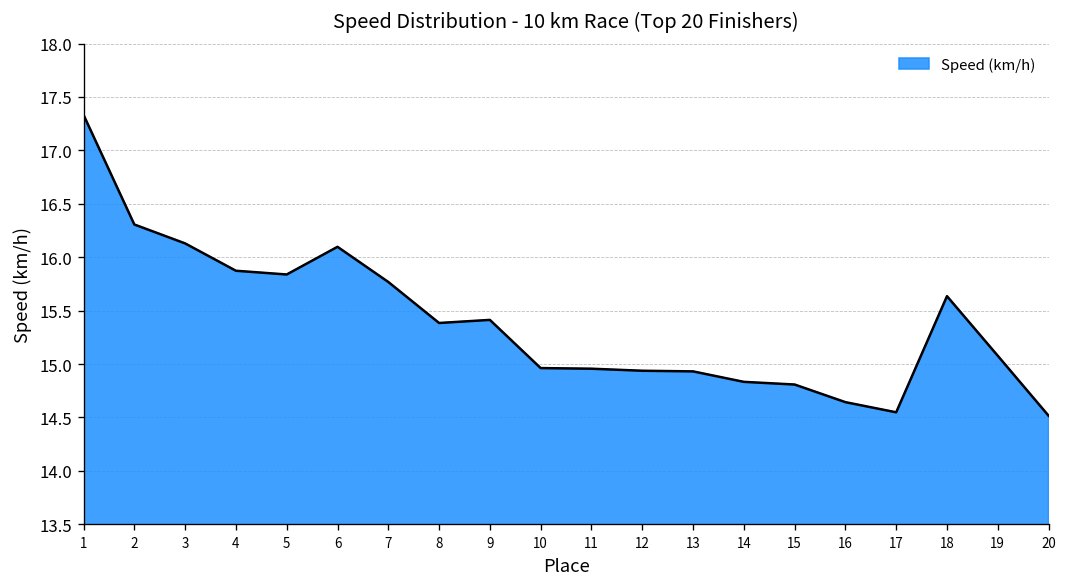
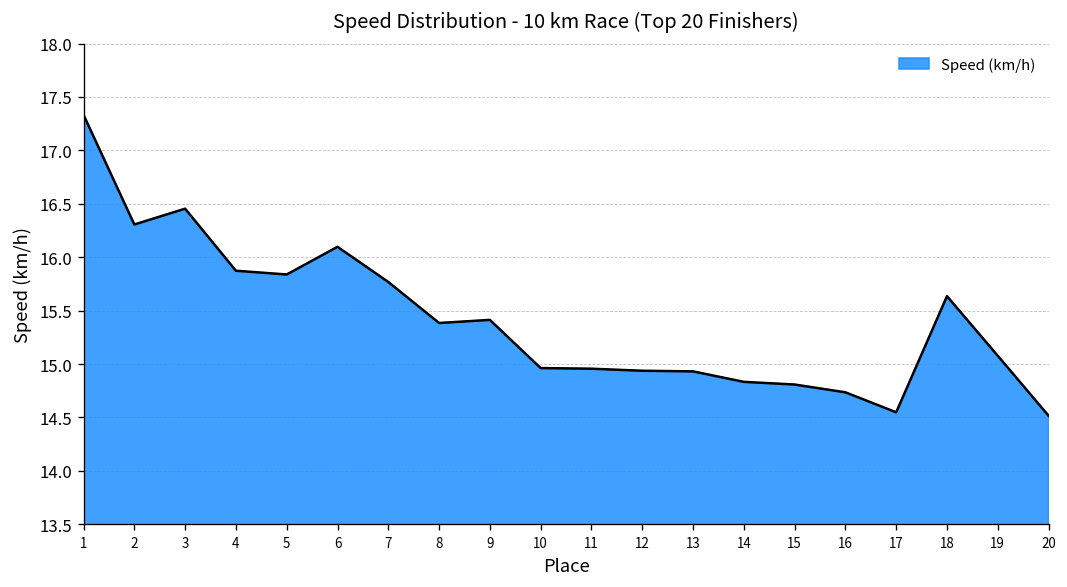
3: 16.1 -> 16.5
16: 14.6 -> 14.7
